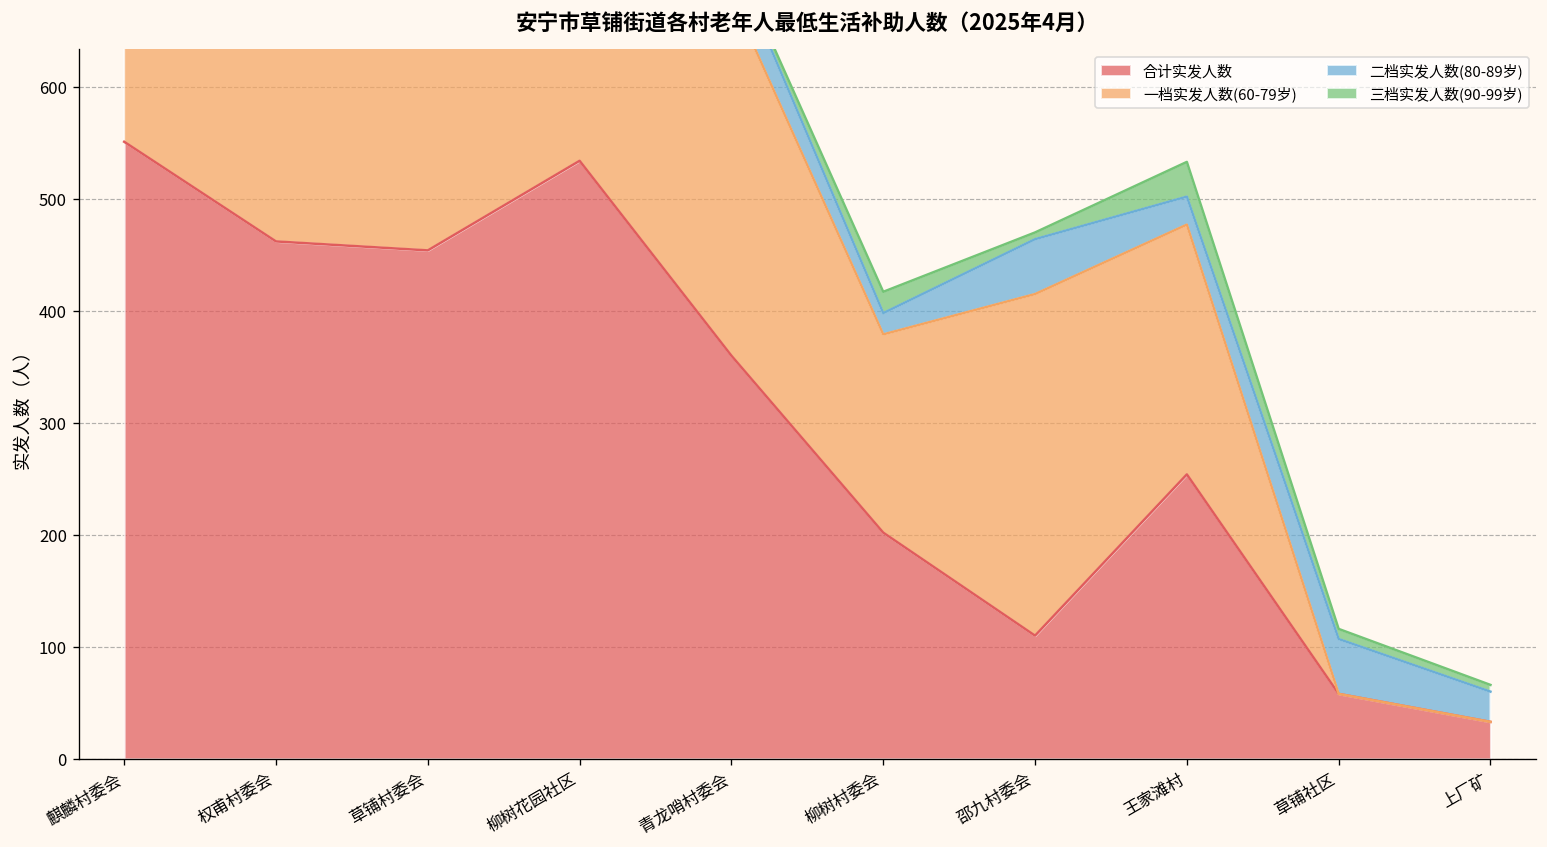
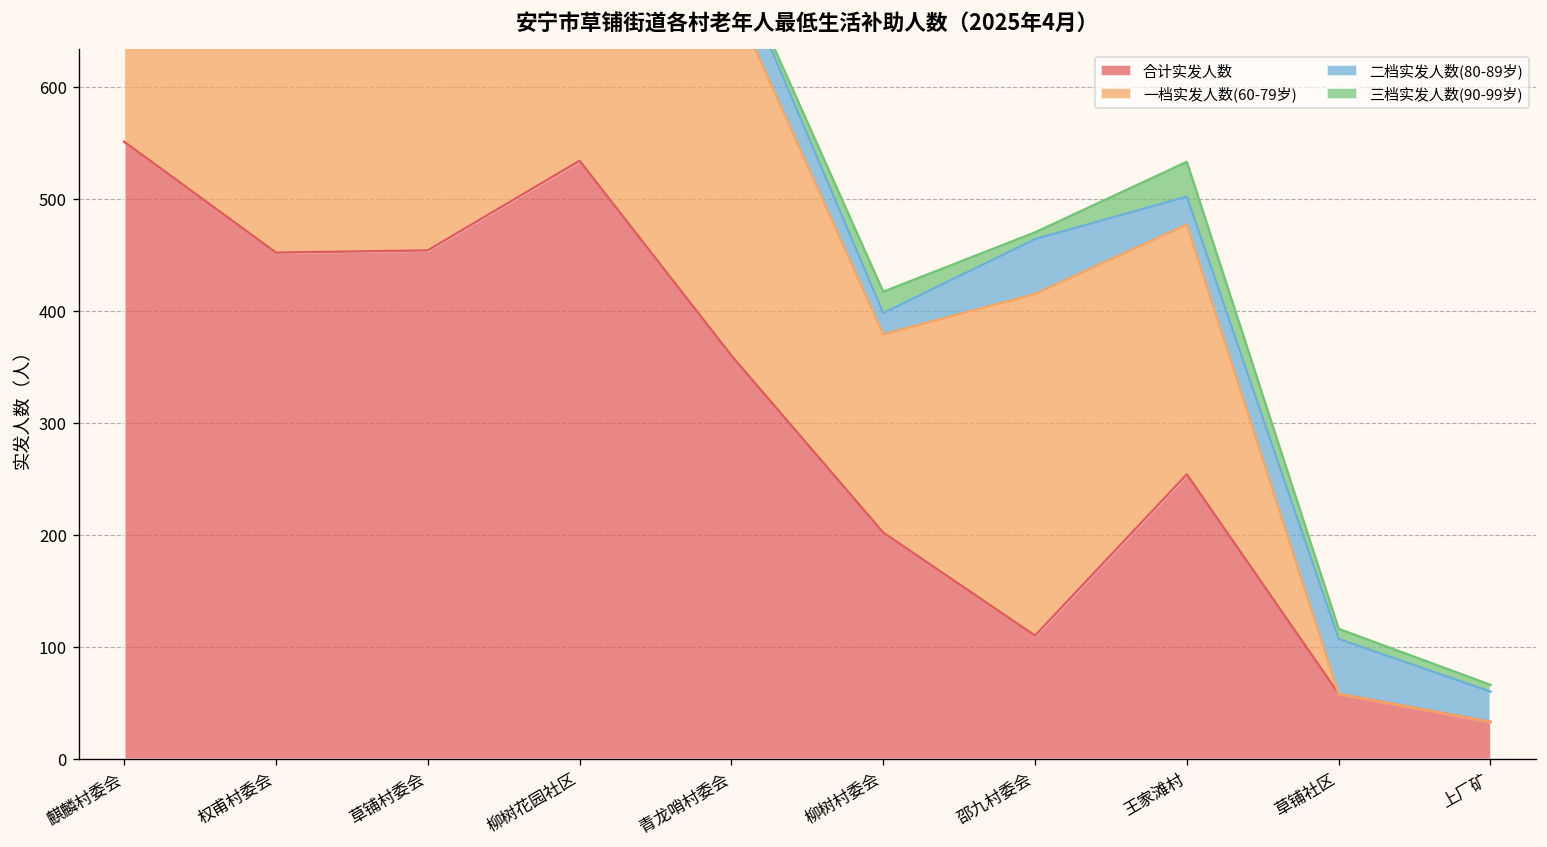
合计实发人数, 权甫村委会: 460 -> 450
